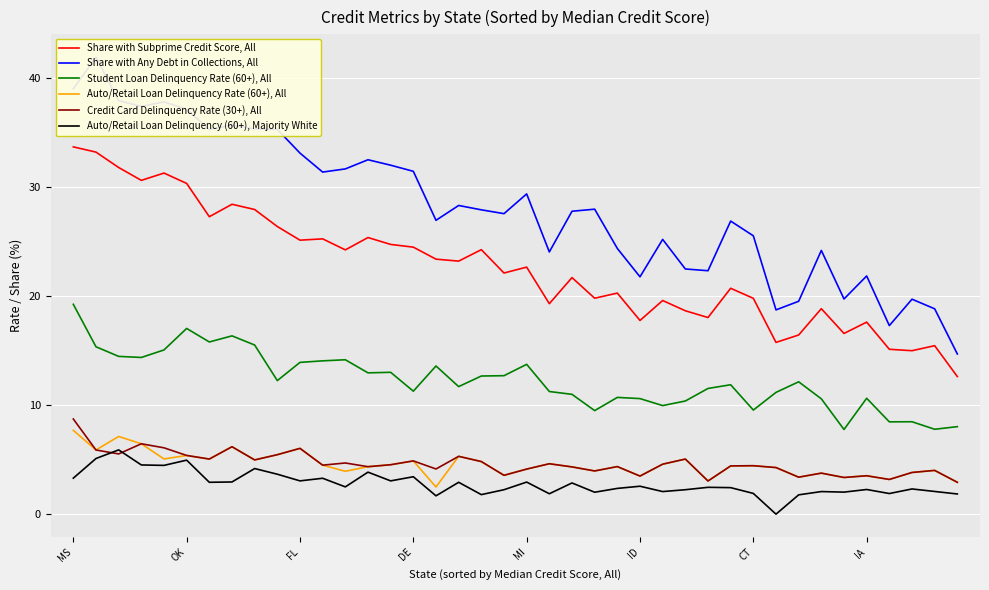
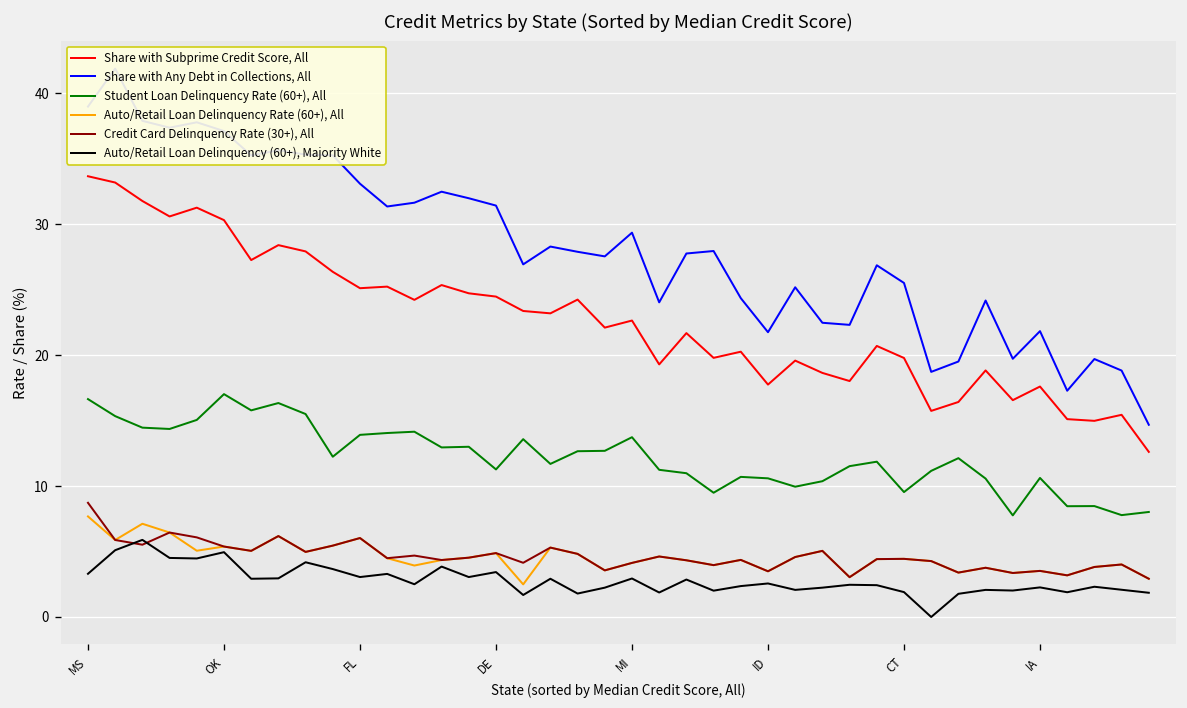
Student Loan Delinquency Rate (60+), All, MS: 19.2 -> 16.6
